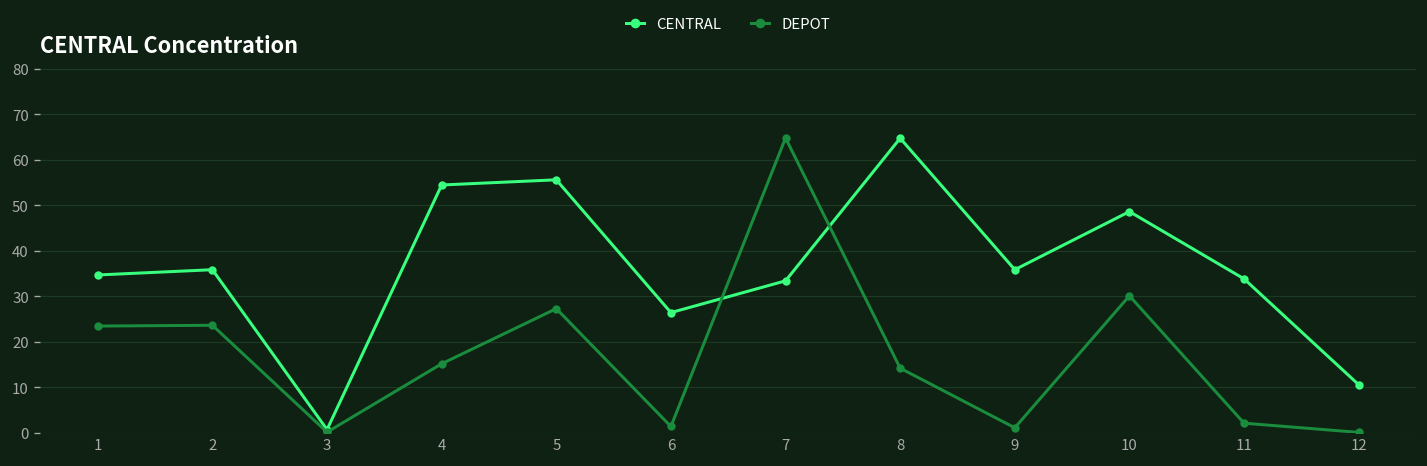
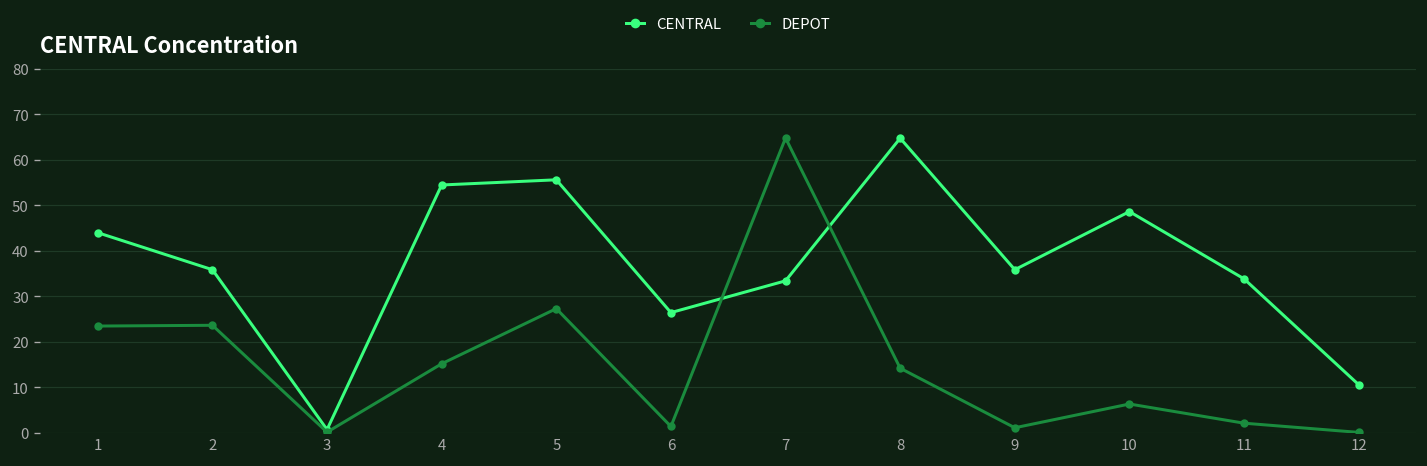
CENTRAL, 1: 35 -> 44
DEPOT, 10: 30 -> 6
